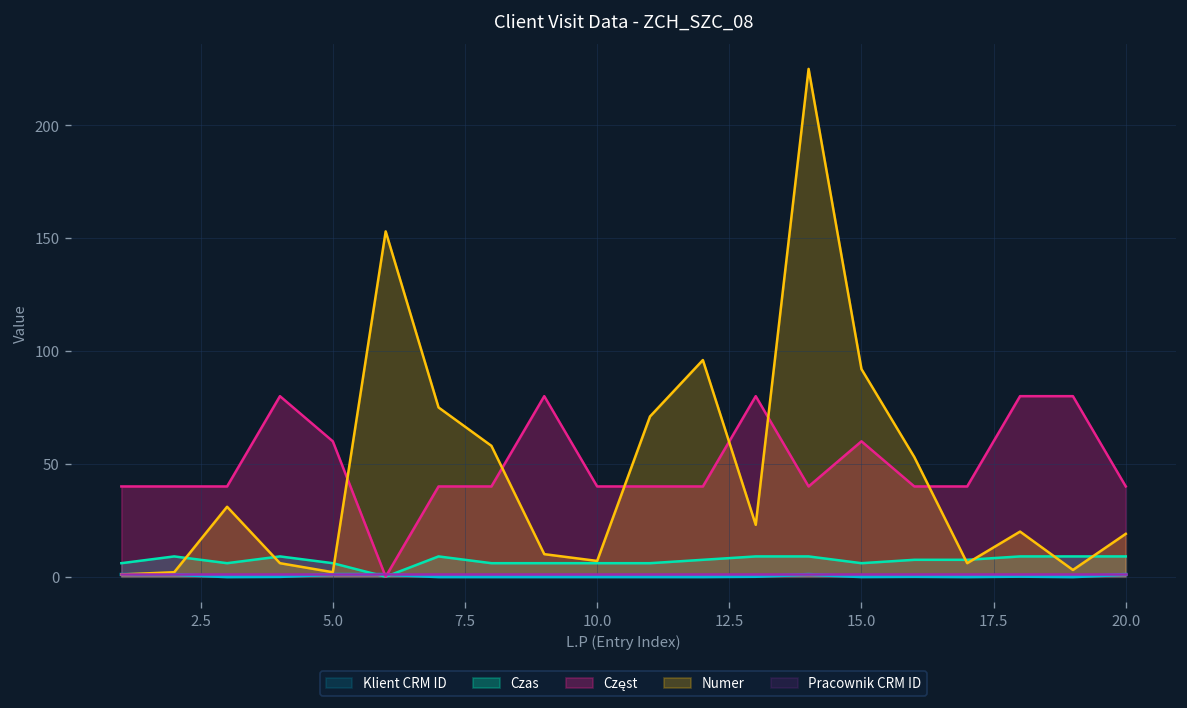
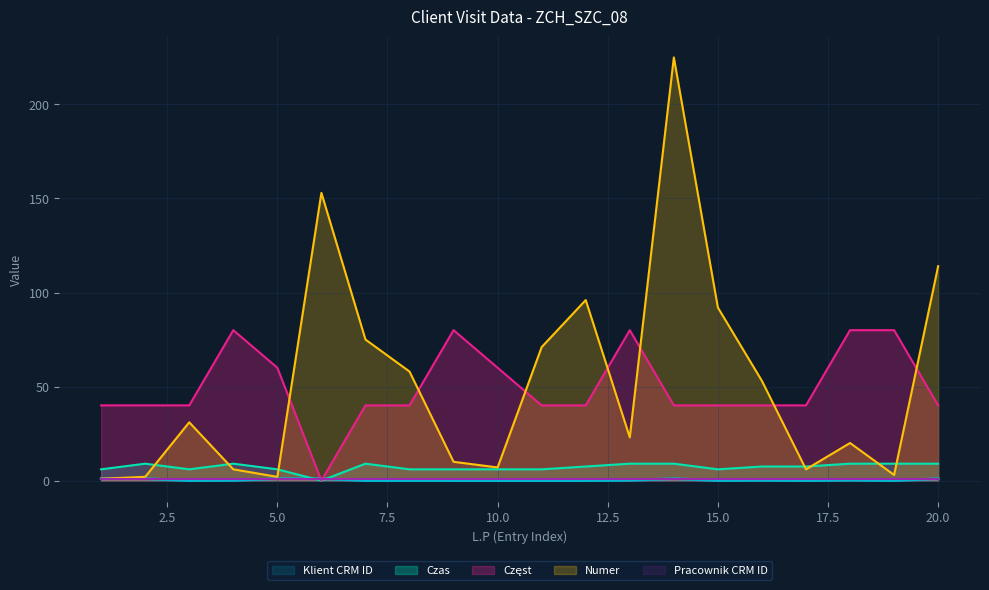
Częst, 10.0: 40 -> 60
Częst, 15.0: 60 -> 40
Numer, 20.0: 19 -> 114
